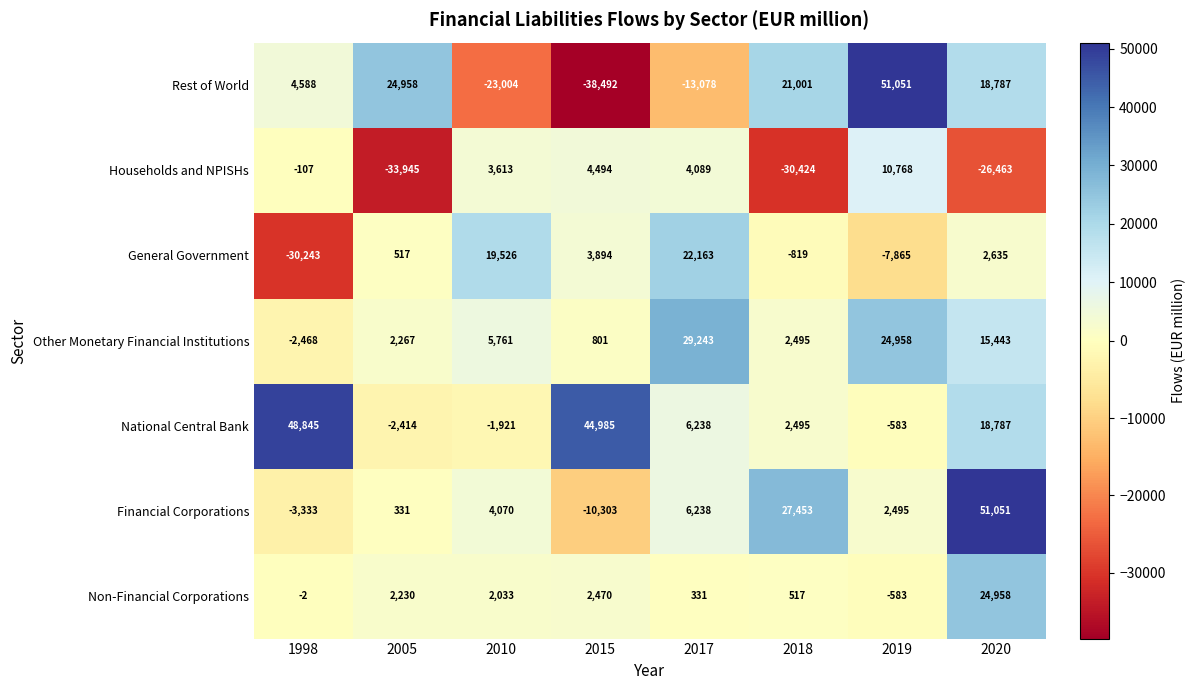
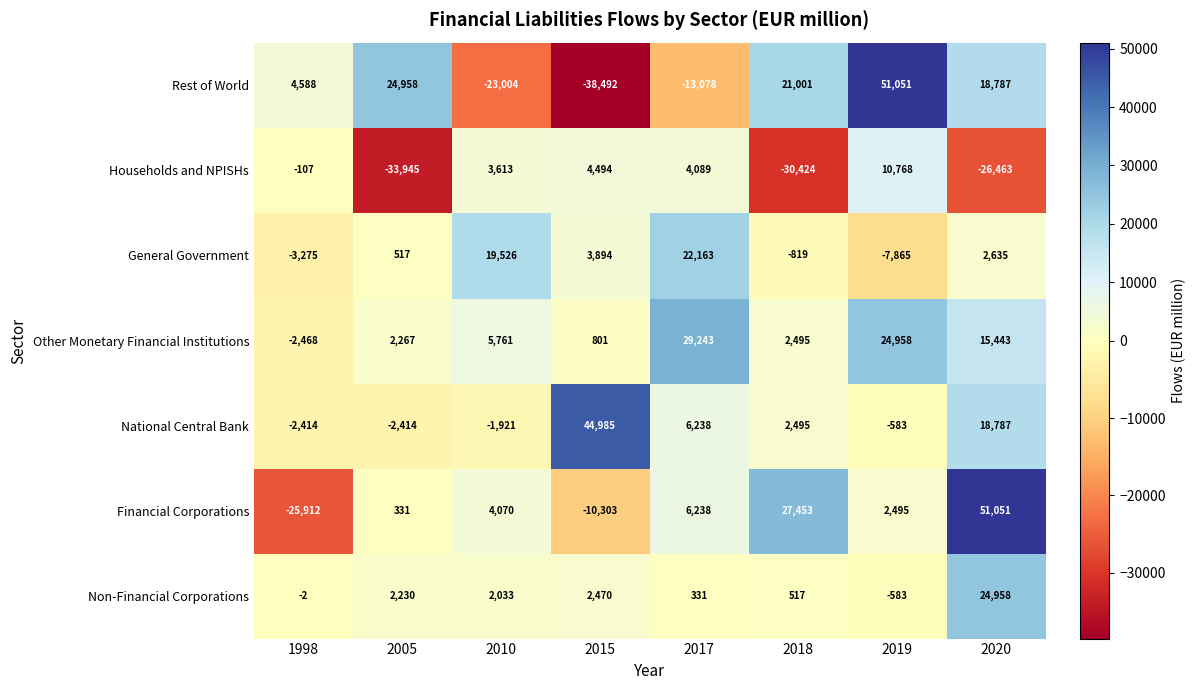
General Government, 1998: -30,243 -> -3,275
National Central Bank, 1998: 48,845 -> -2,414
Financial Corporations, 1998: -3,333 -> -25,912
